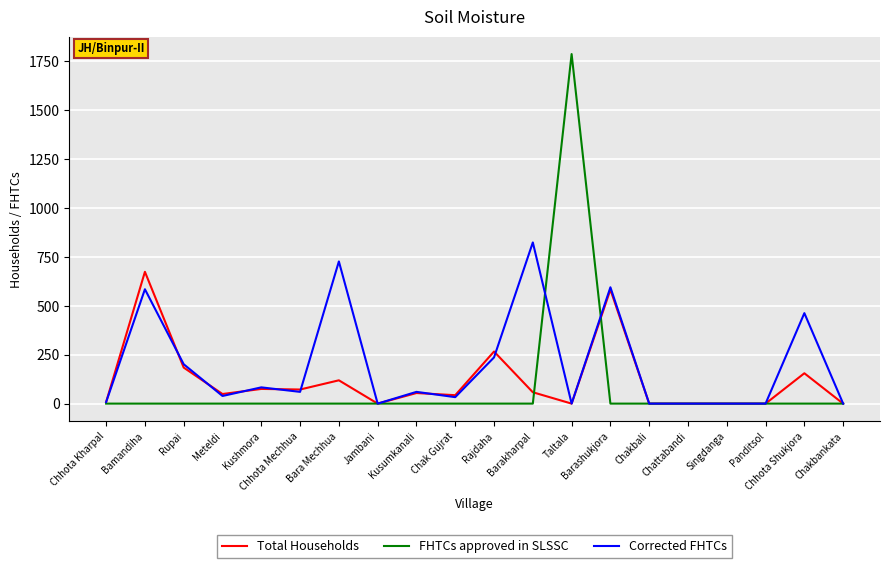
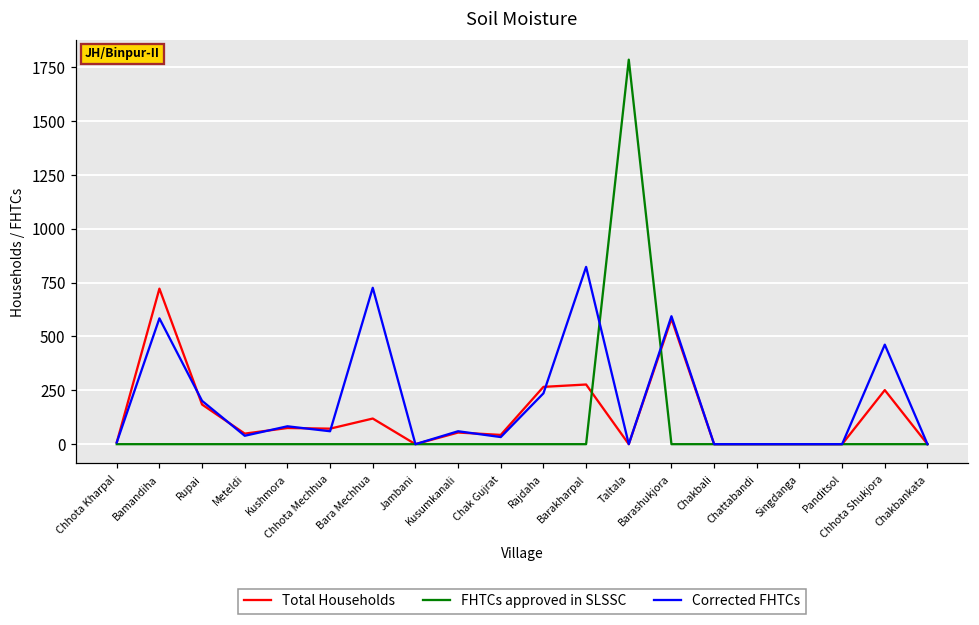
Total Households, Bamandiha: 670 -> 720
Total Households, Barakharpal: 60 -> 280
Total Households, Chhota Shukjora: 160 -> 250
